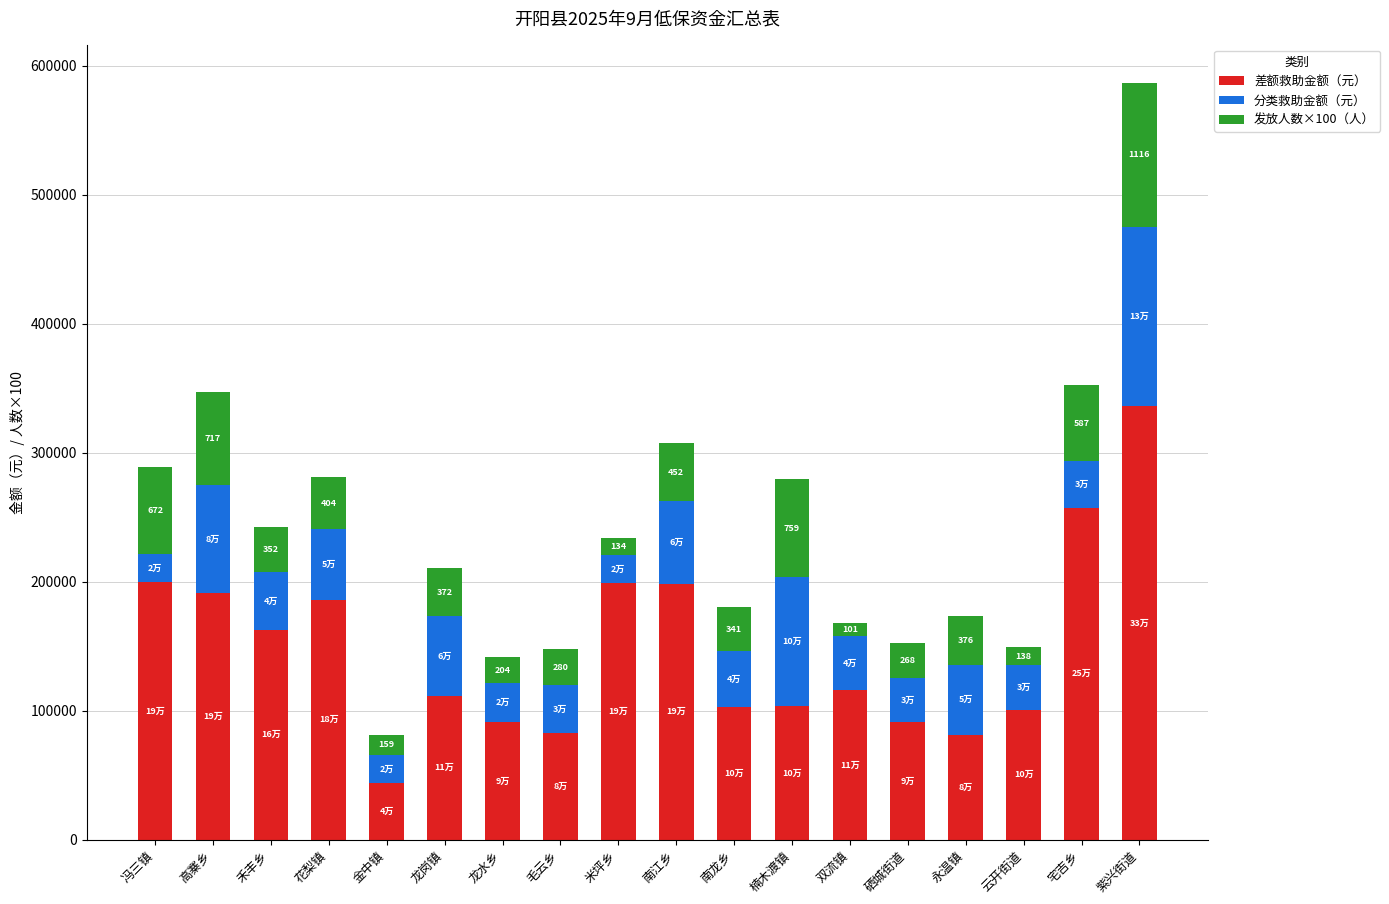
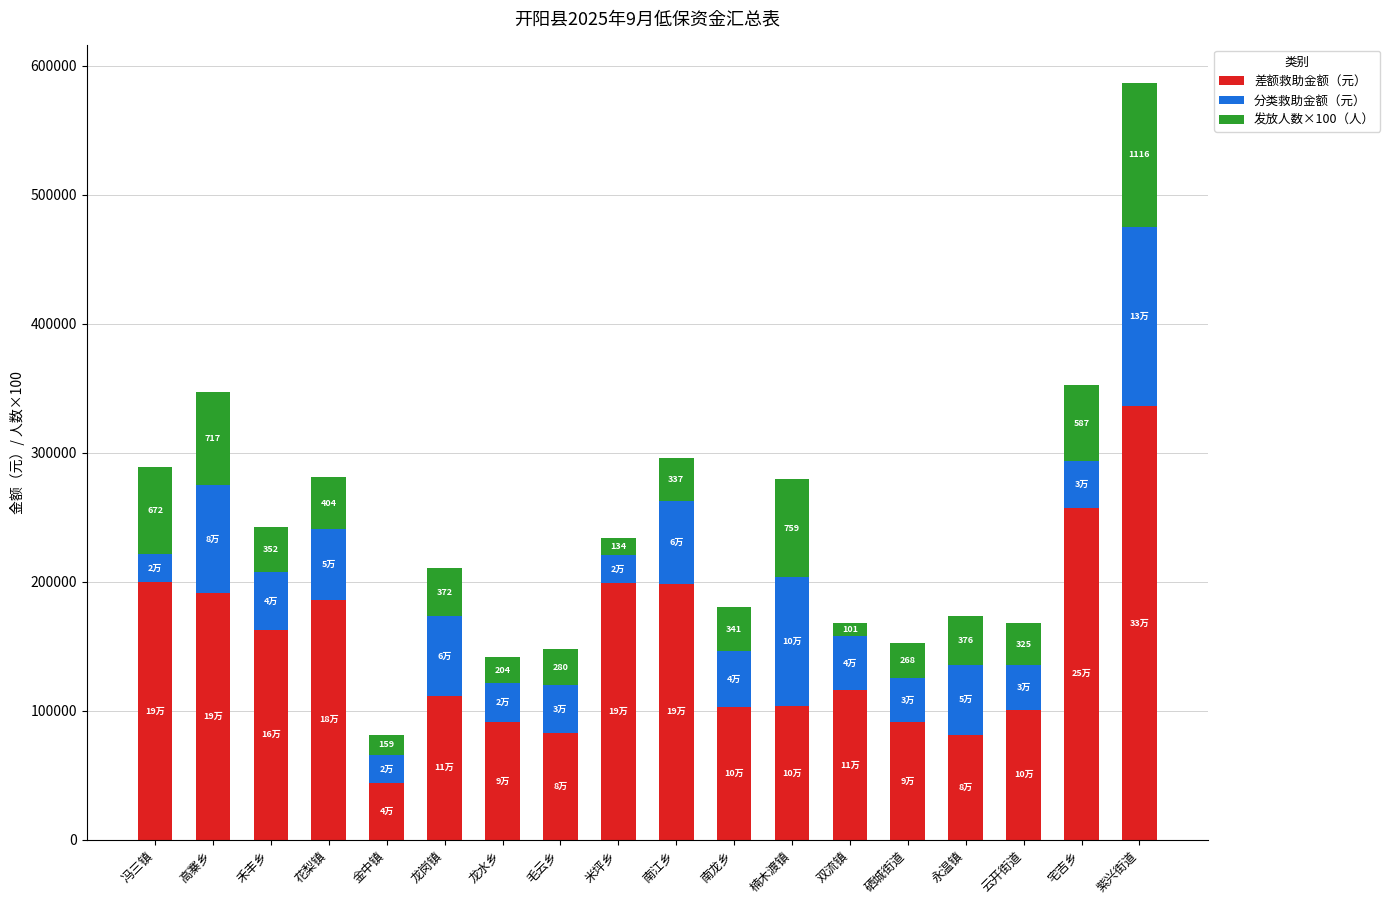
发放人数×100（人）, 南江乡: 452 -> 337
发放人数×100（人）, 云开街道: 138 -> 325
